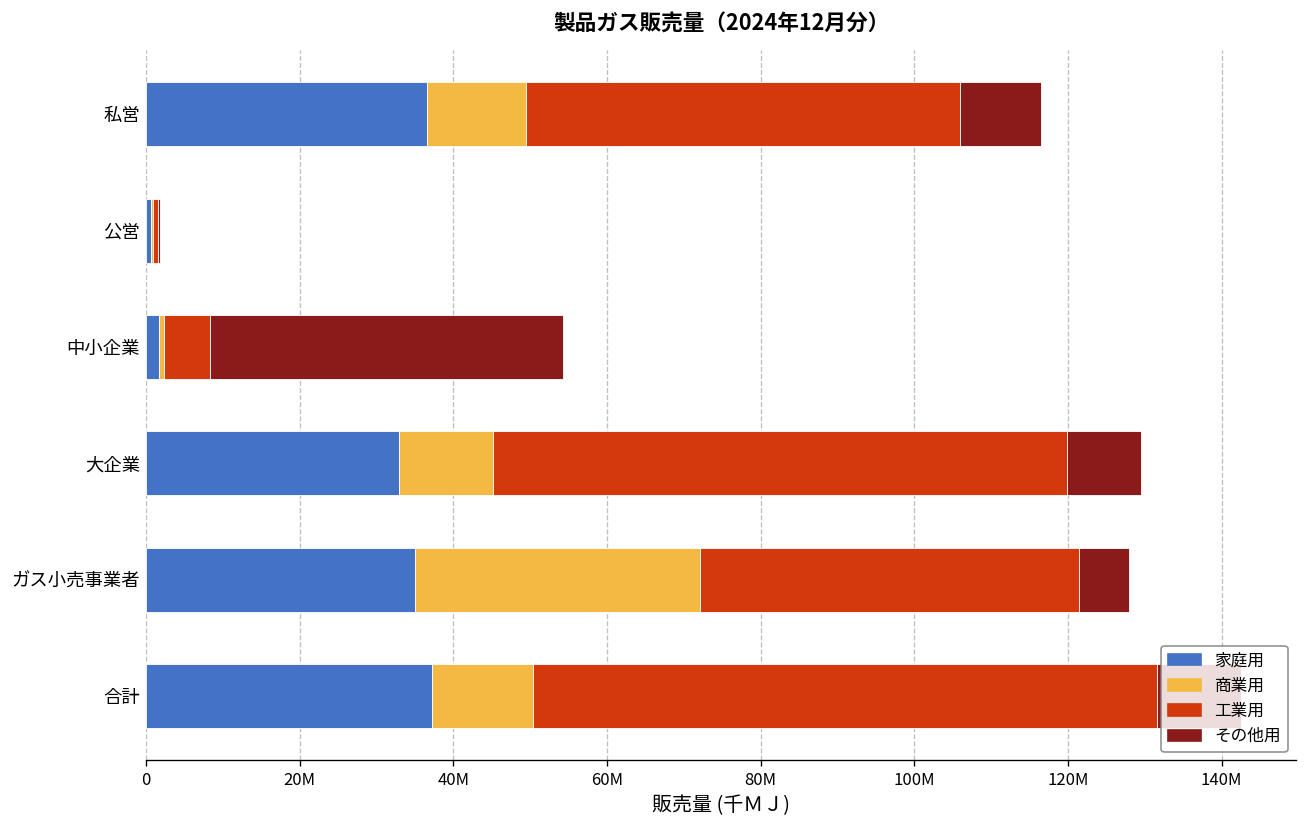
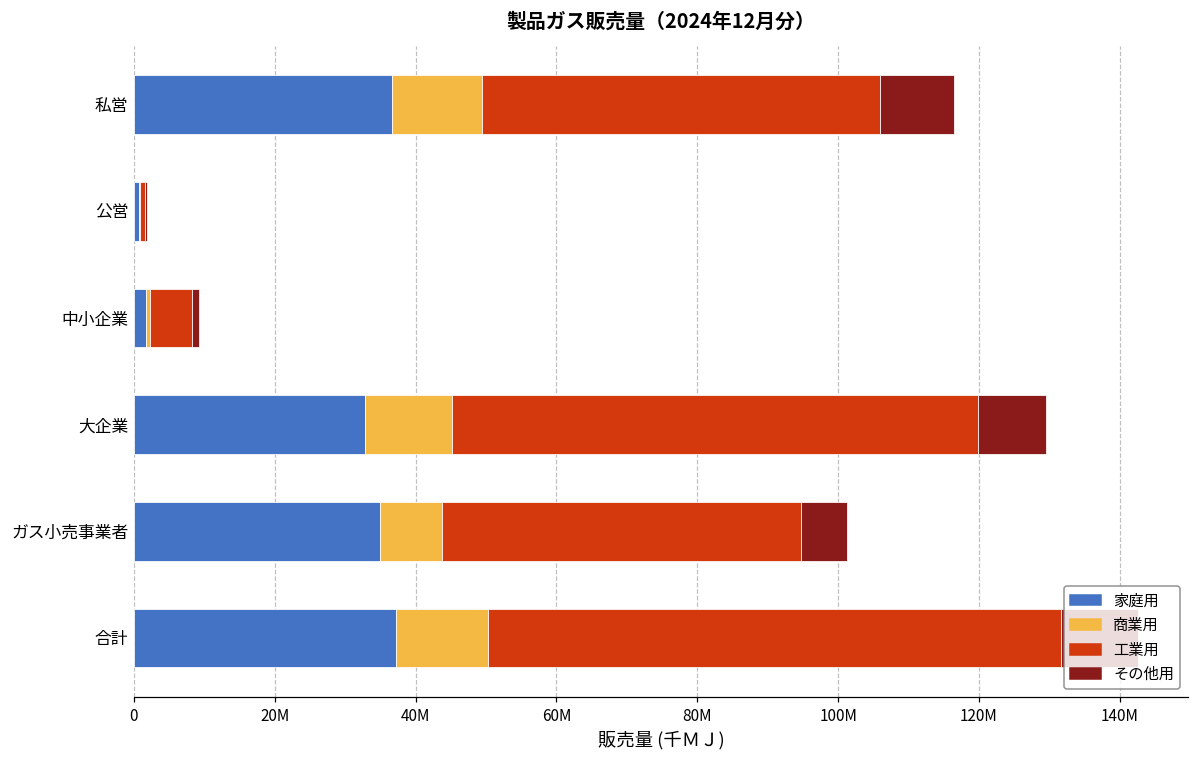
その他用, 中小企業: 46000000 -> 1000000
商業用, ガス小売事業者: 37000000 -> 9000000
工業用, ガス小売事業者: 49000000 -> 51000000
